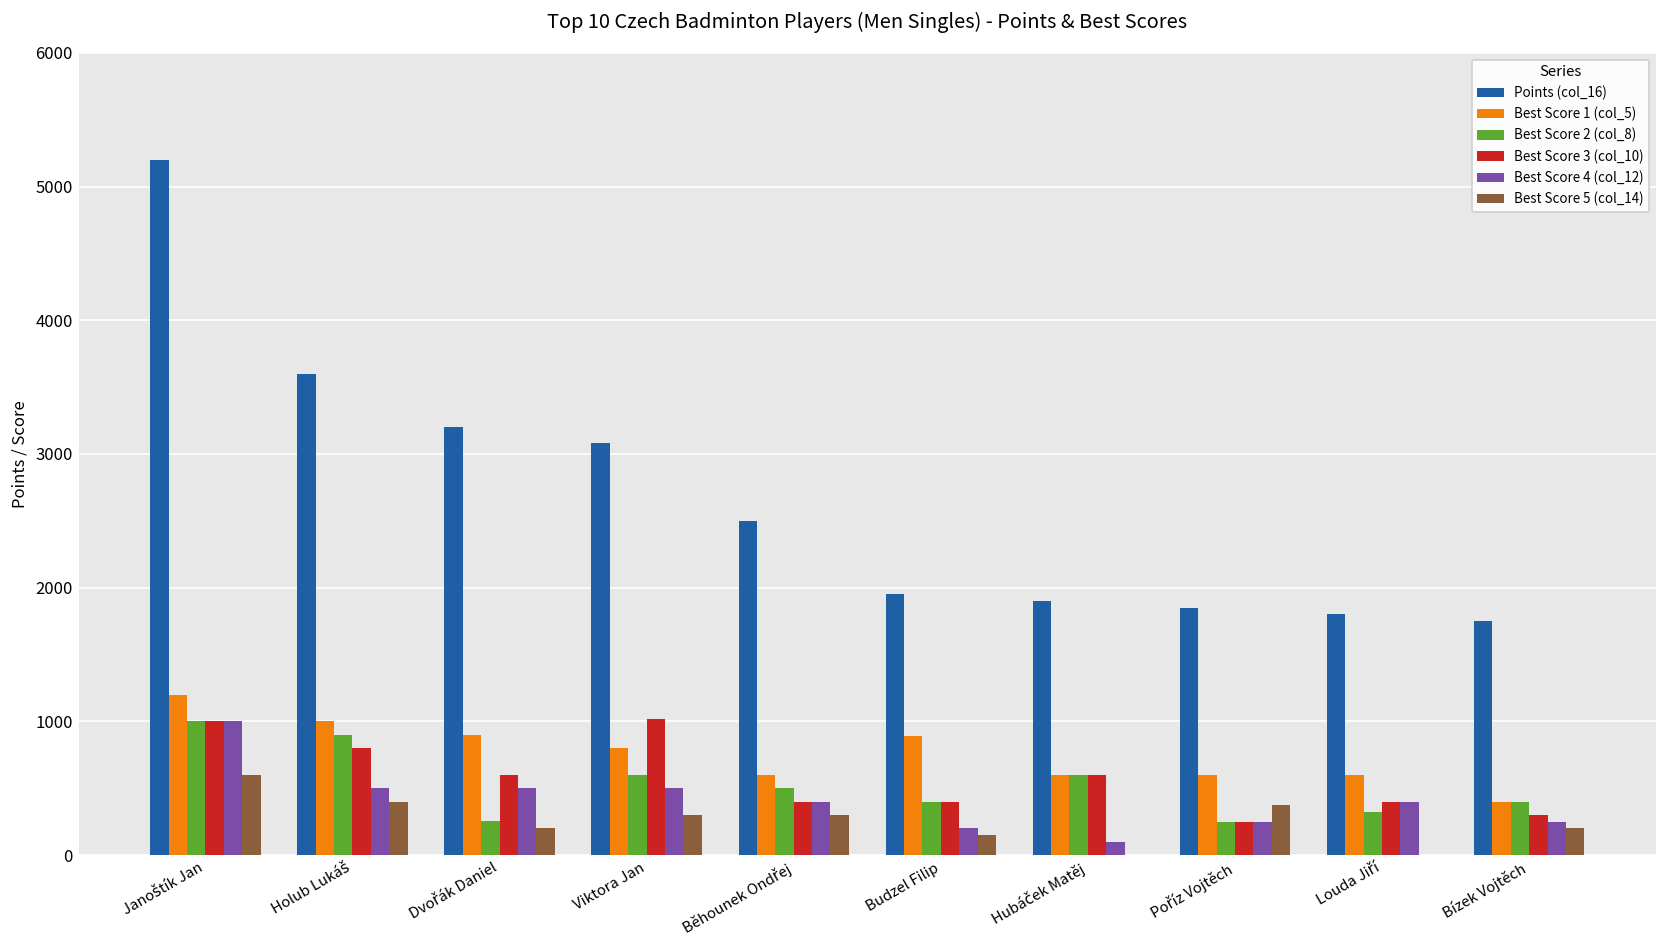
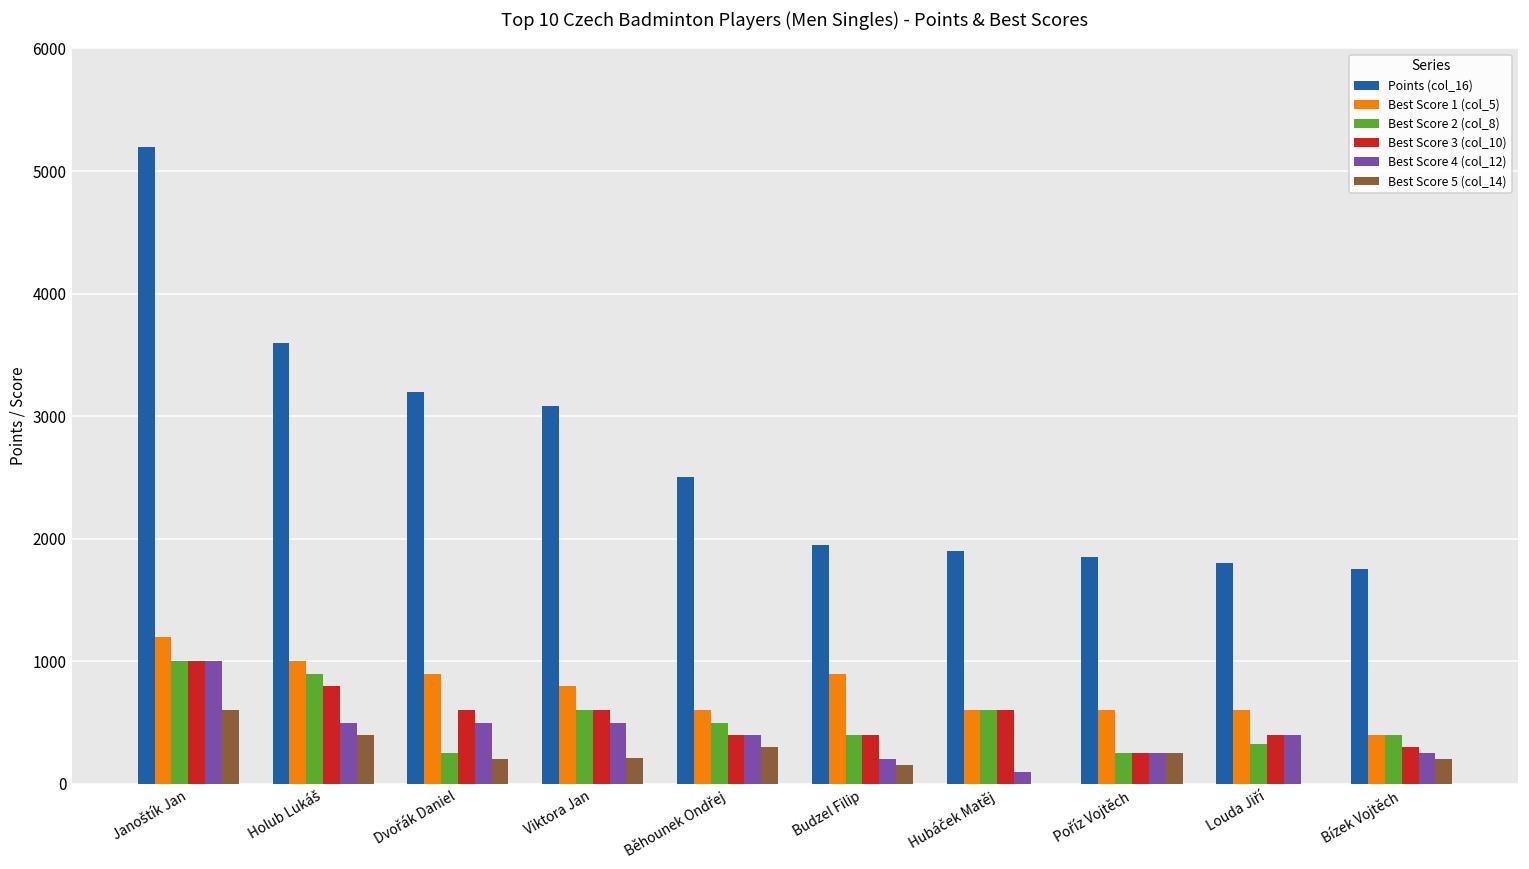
Best Score 3 (col_10), Viktora Jan: 1020 -> 600
Best Score 5 (col_14), Viktora Jan: 300 -> 210
Best Score 5 (col_14), Poříz Vojtěch: 380 -> 250
